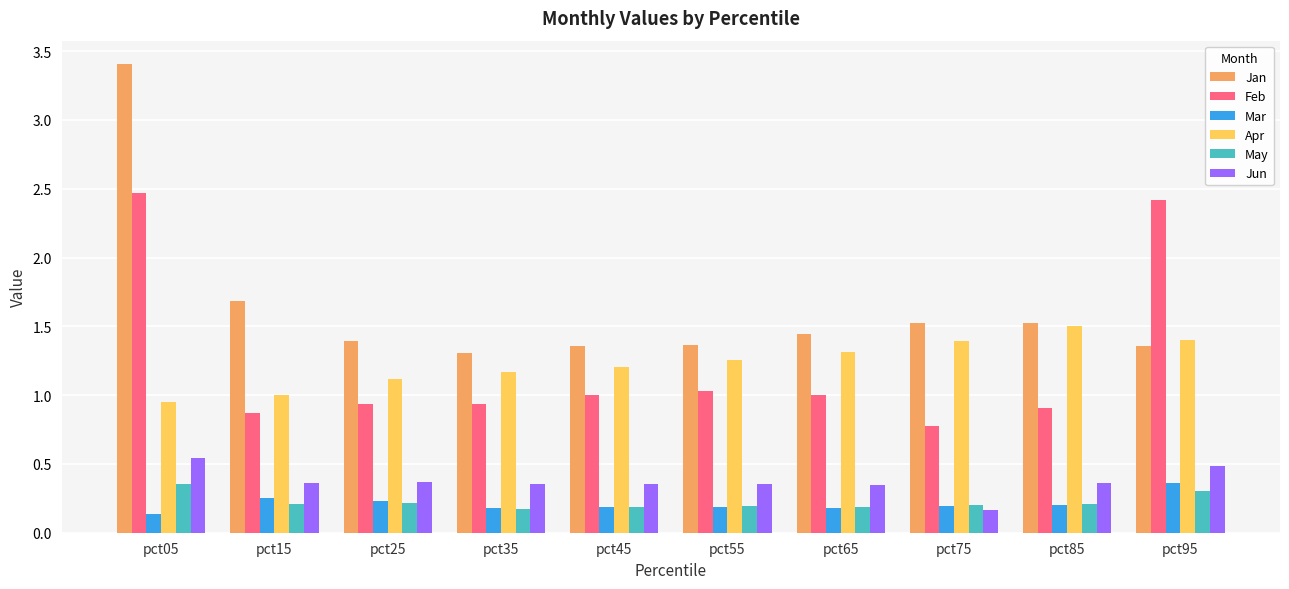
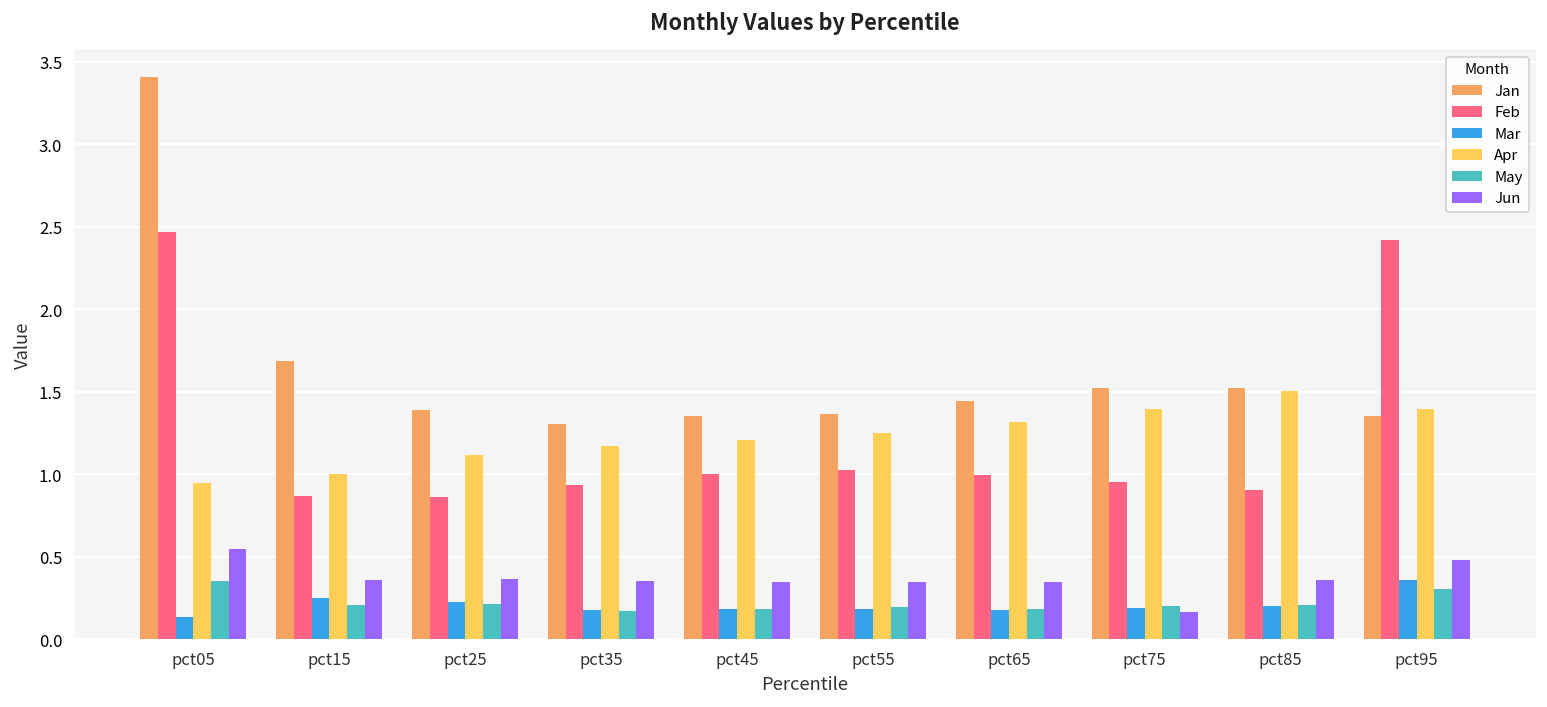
Feb, pct25: 0.93 -> 0.86
Feb, pct75: 0.77 -> 0.96
